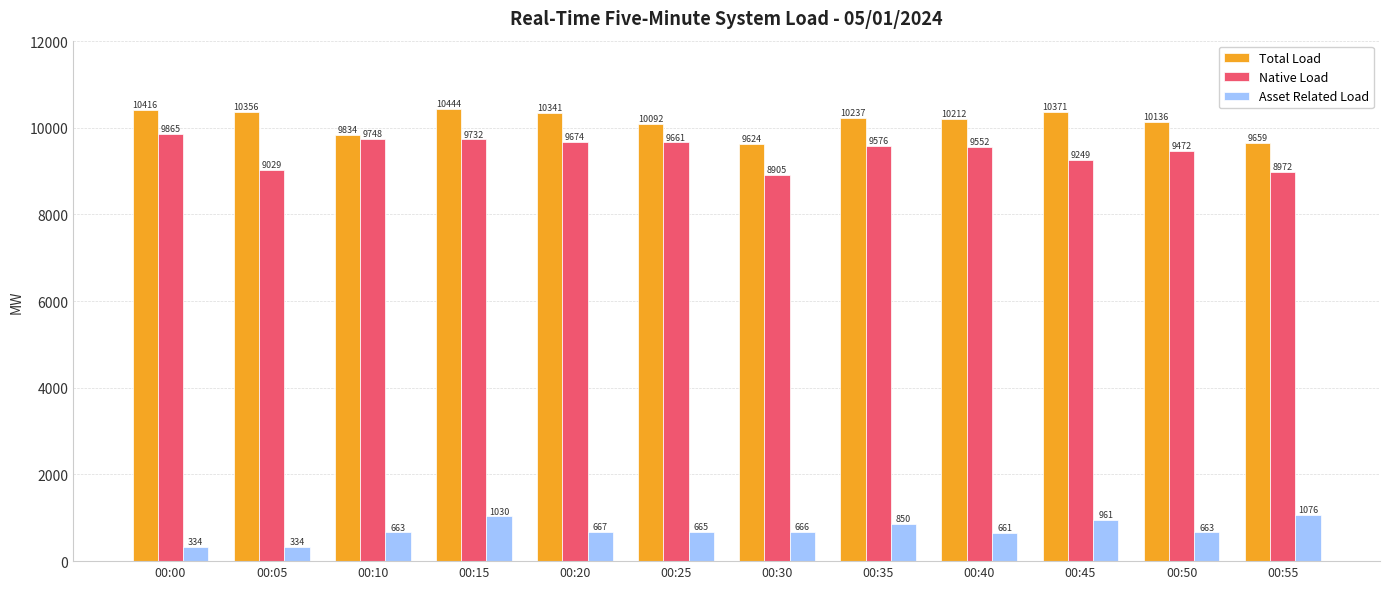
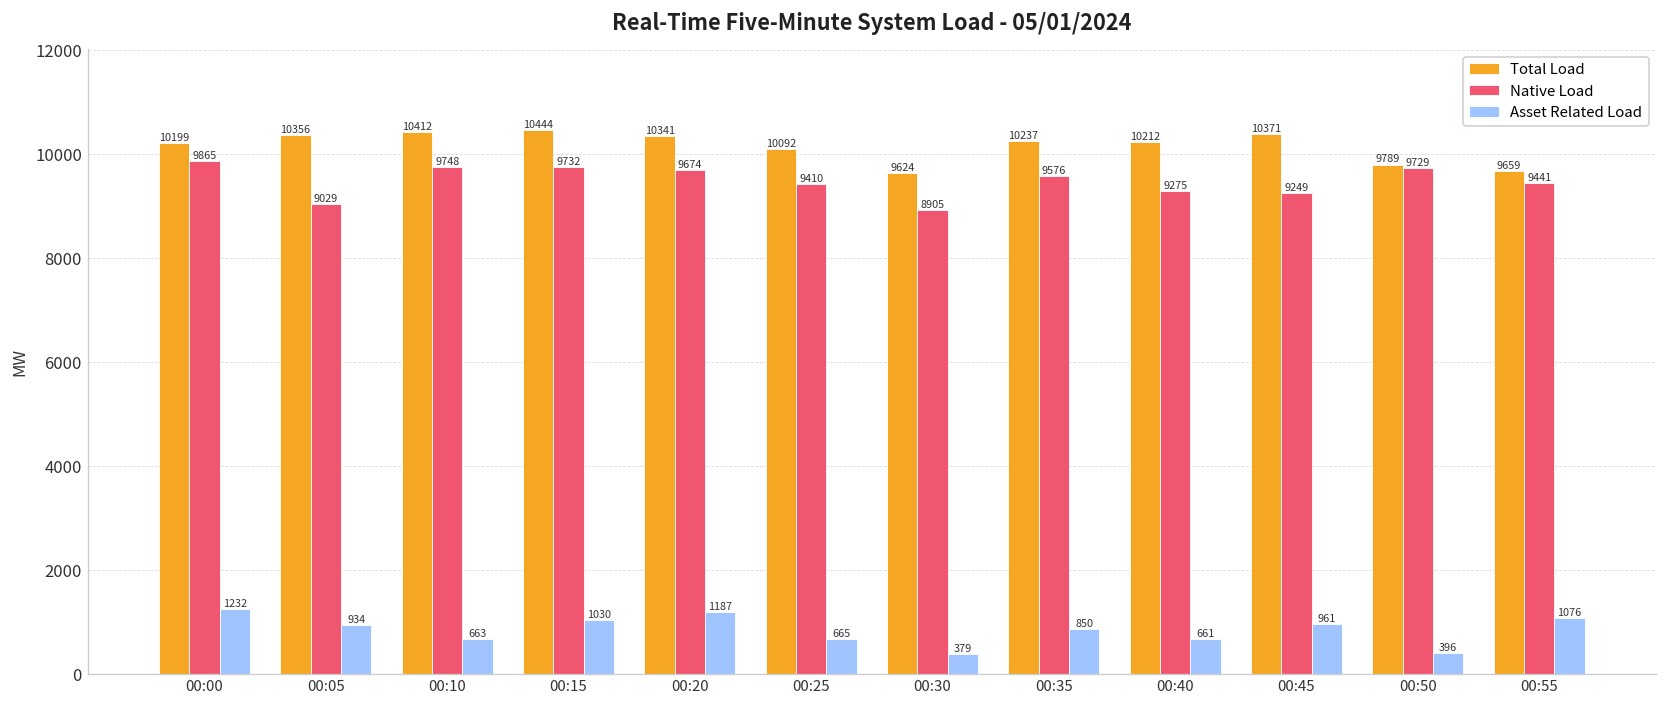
Total Load, 00:00: 10416 -> 10199
Asset Related Load, 00:00: 334 -> 1232
Asset Related Load, 00:05: 334 -> 934
Total Load, 00:10: 9834 -> 10412
Asset Related Load, 00:20: 667 -> 1187
Native Load, 00:25: 9661 -> 9410
Asset Related Load, 00:30: 666 -> 379
Native Load, 00:40: 9552 -> 9275
Total Load, 00:50: 10136 -> 9789
Native Load, 00:50: 9472 -> 9729
Asset Related Load, 00:50: 663 -> 396
Native Load, 00:55: 8972 -> 9441
